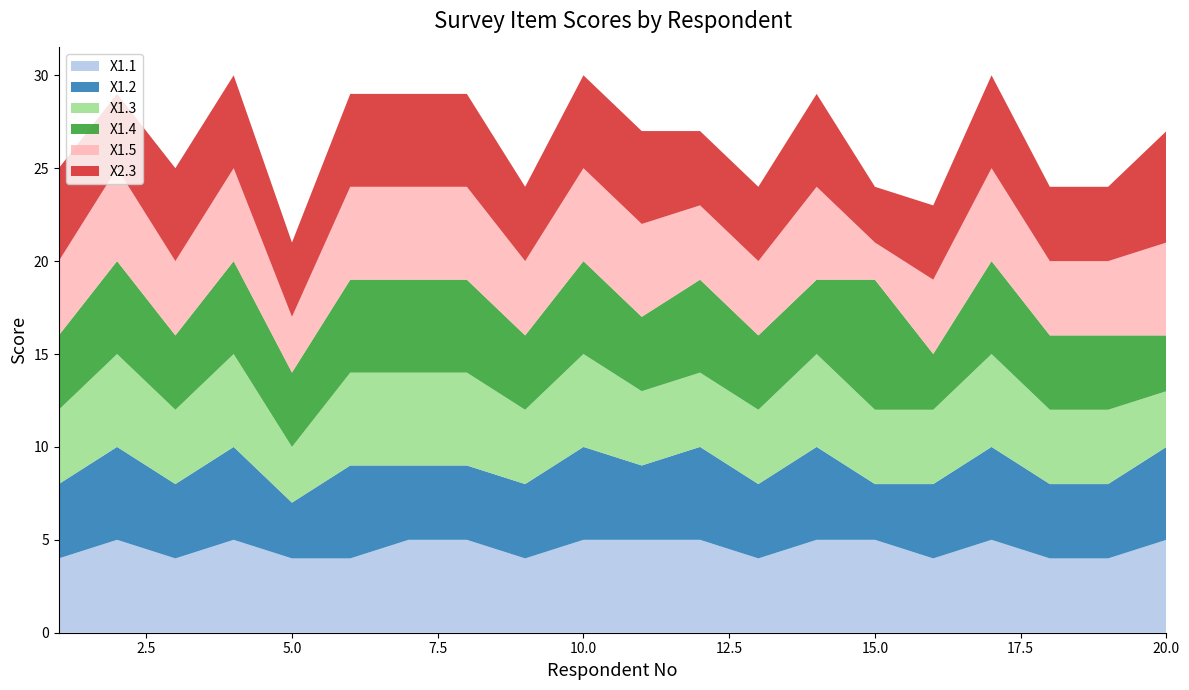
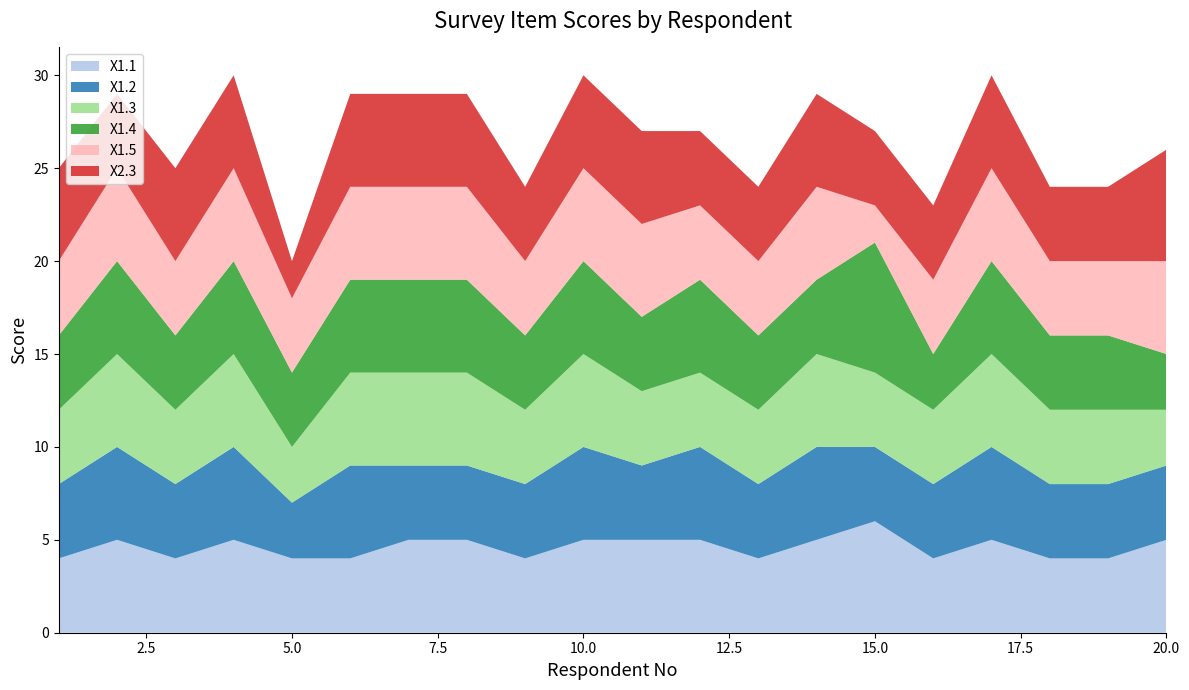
X1.5, 5.0: 3 -> 4
X2.3, 5.0: 4 -> 2
X1.1, 15.0: 5 -> 6
X1.2, 15.0: 3 -> 4
X2.3, 15.0: 3 -> 4
X1.2, 20.0: 5 -> 4
